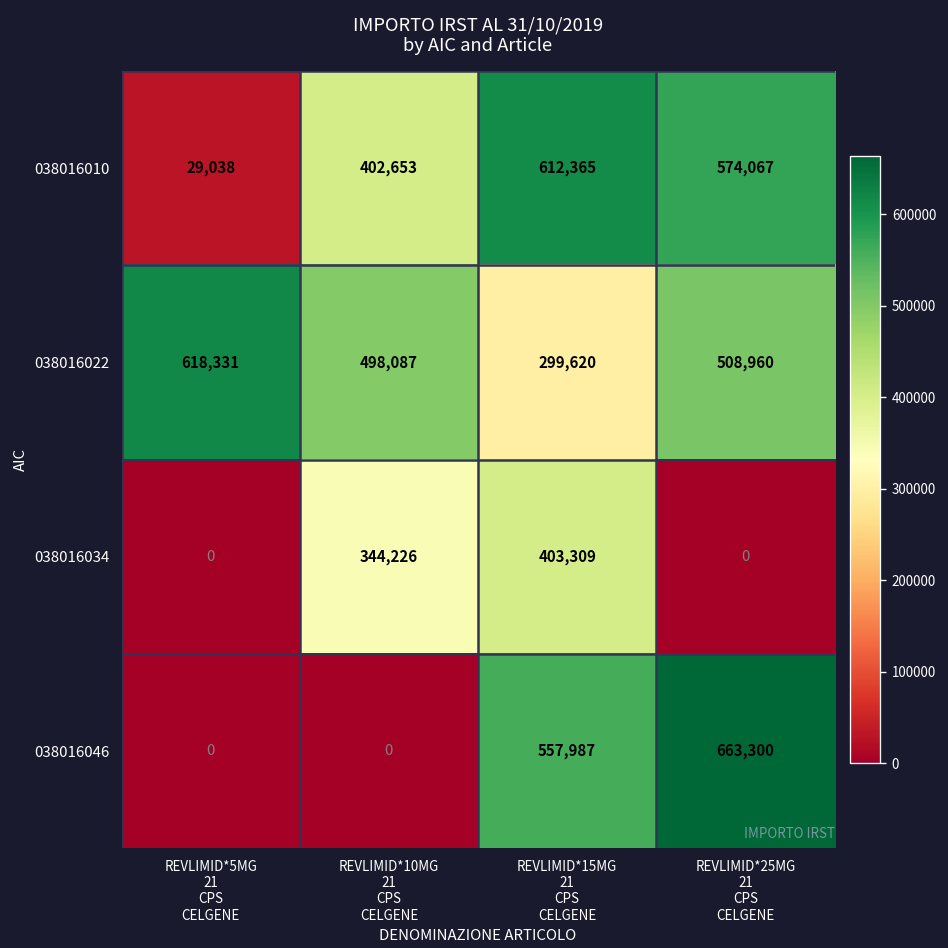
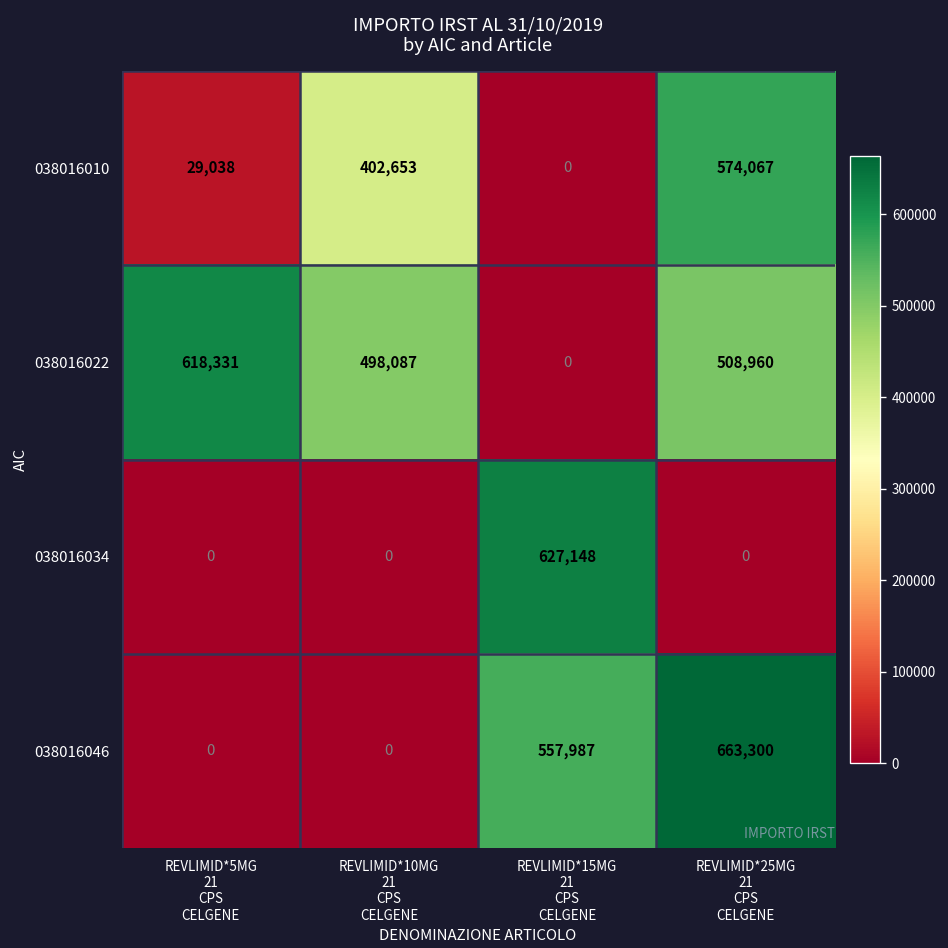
038016010, REVLIMID*15MG 21 CPS CELGENE: 612,365 -> 0
038016022, REVLIMID*15MG 21 CPS CELGENE: 299,620 -> 0
038016034, REVLIMID*10MG 21 CPS CELGENE: 344,226 -> 0
038016034, REVLIMID*15MG 21 CPS CELGENE: 403,309 -> 627,148
